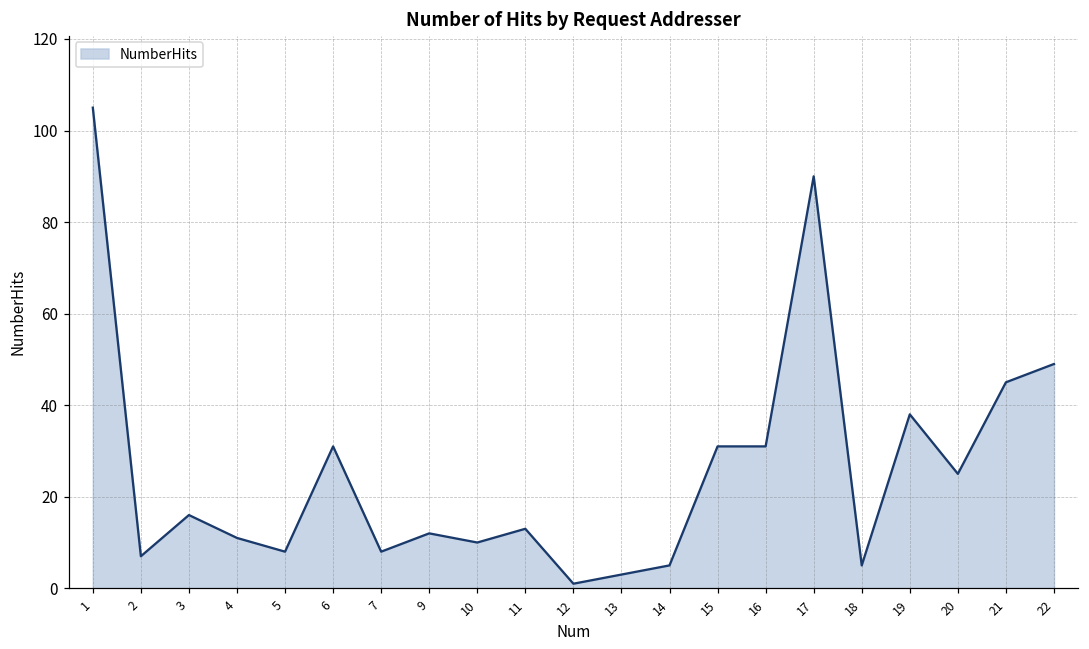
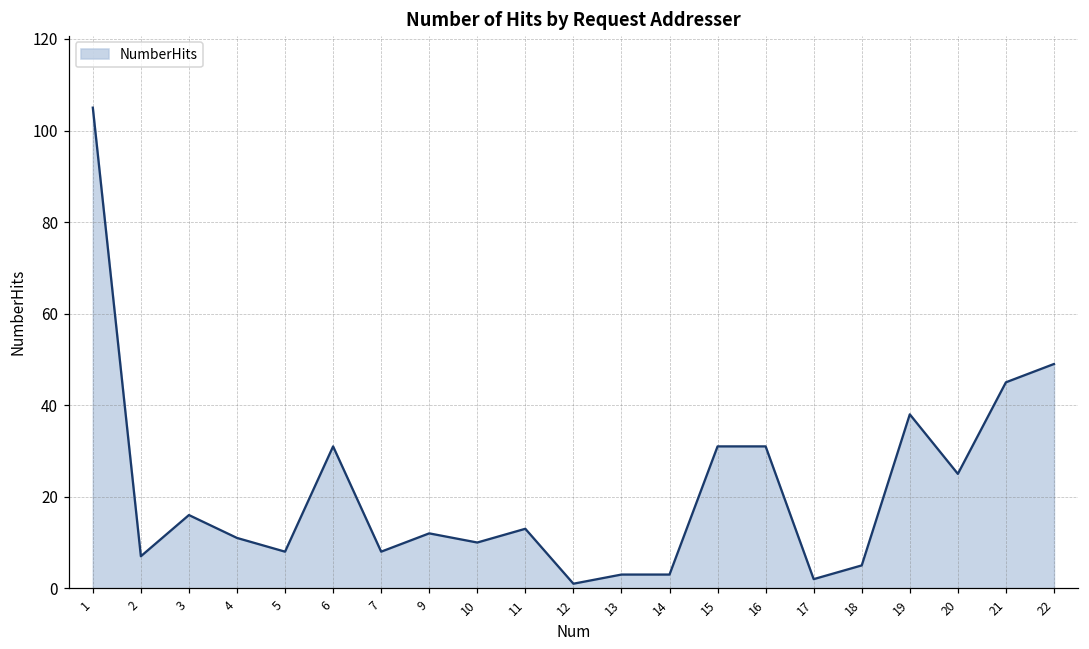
14: 5 -> 3
17: 90 -> 2
